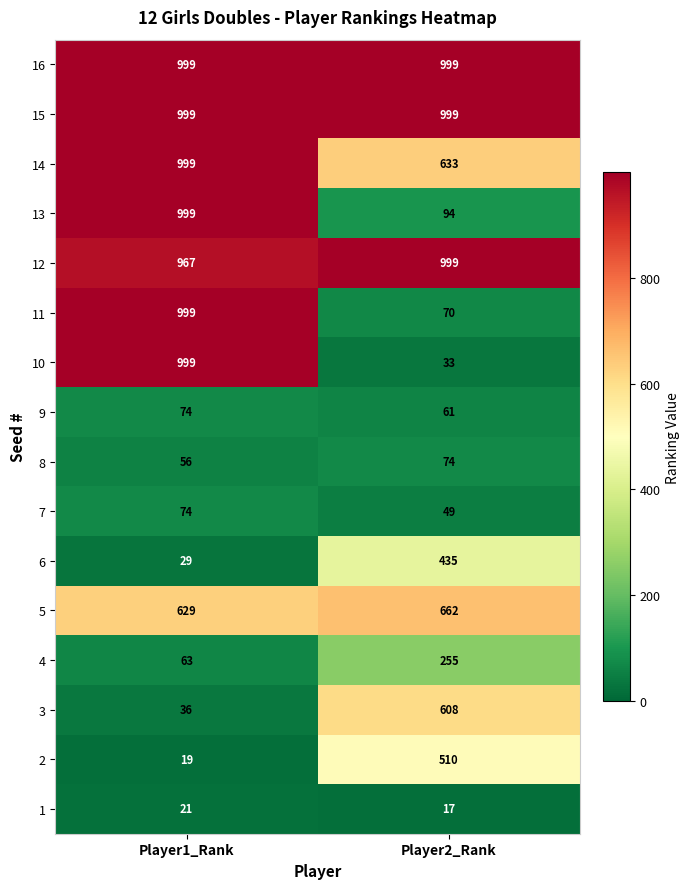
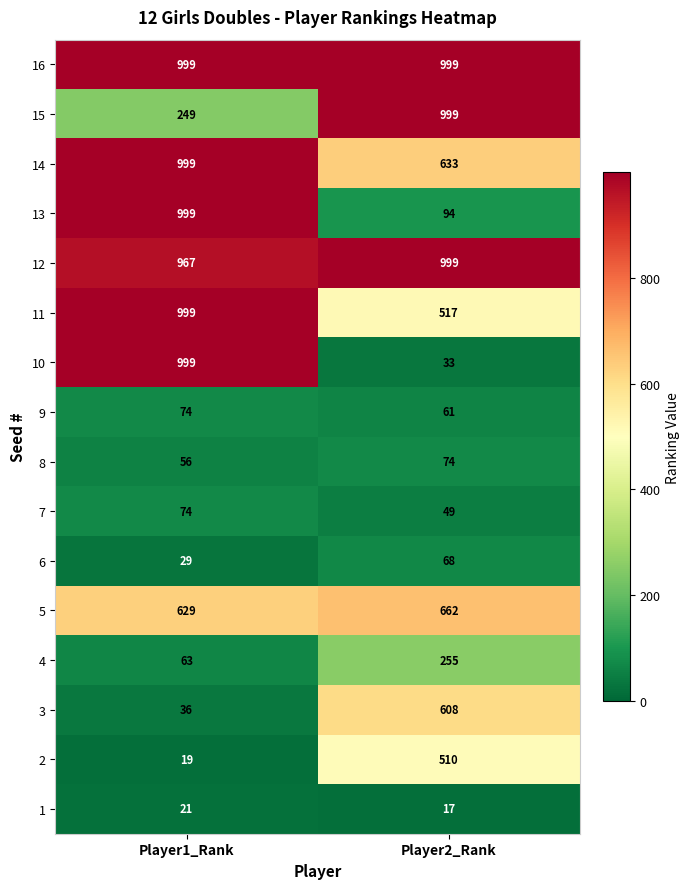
15, Player1_Rank: 999 -> 249
11, Player2_Rank: 70 -> 517
6, Player2_Rank: 435 -> 68
